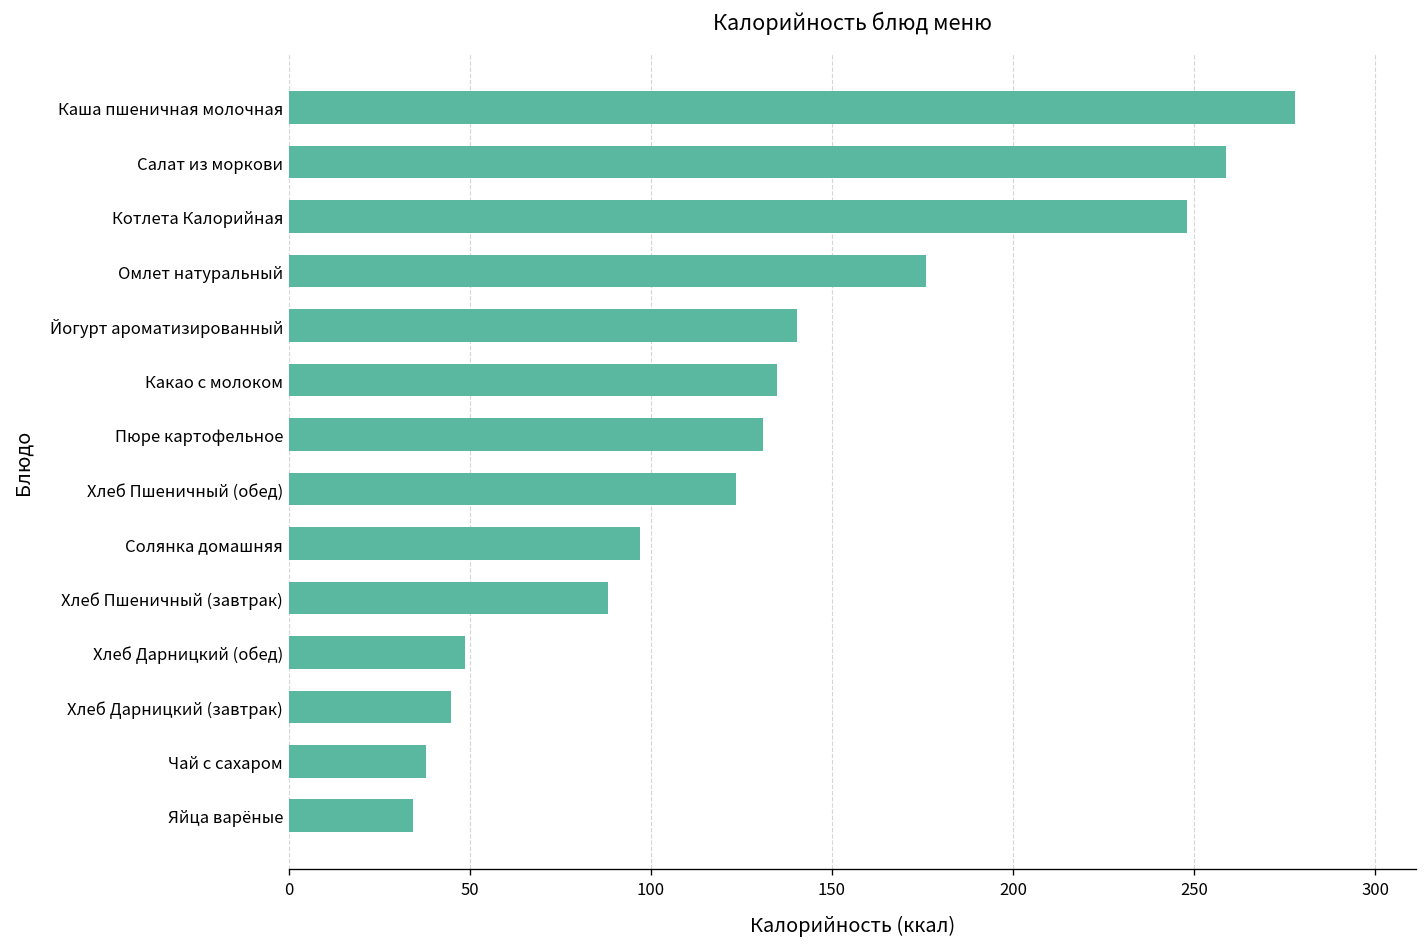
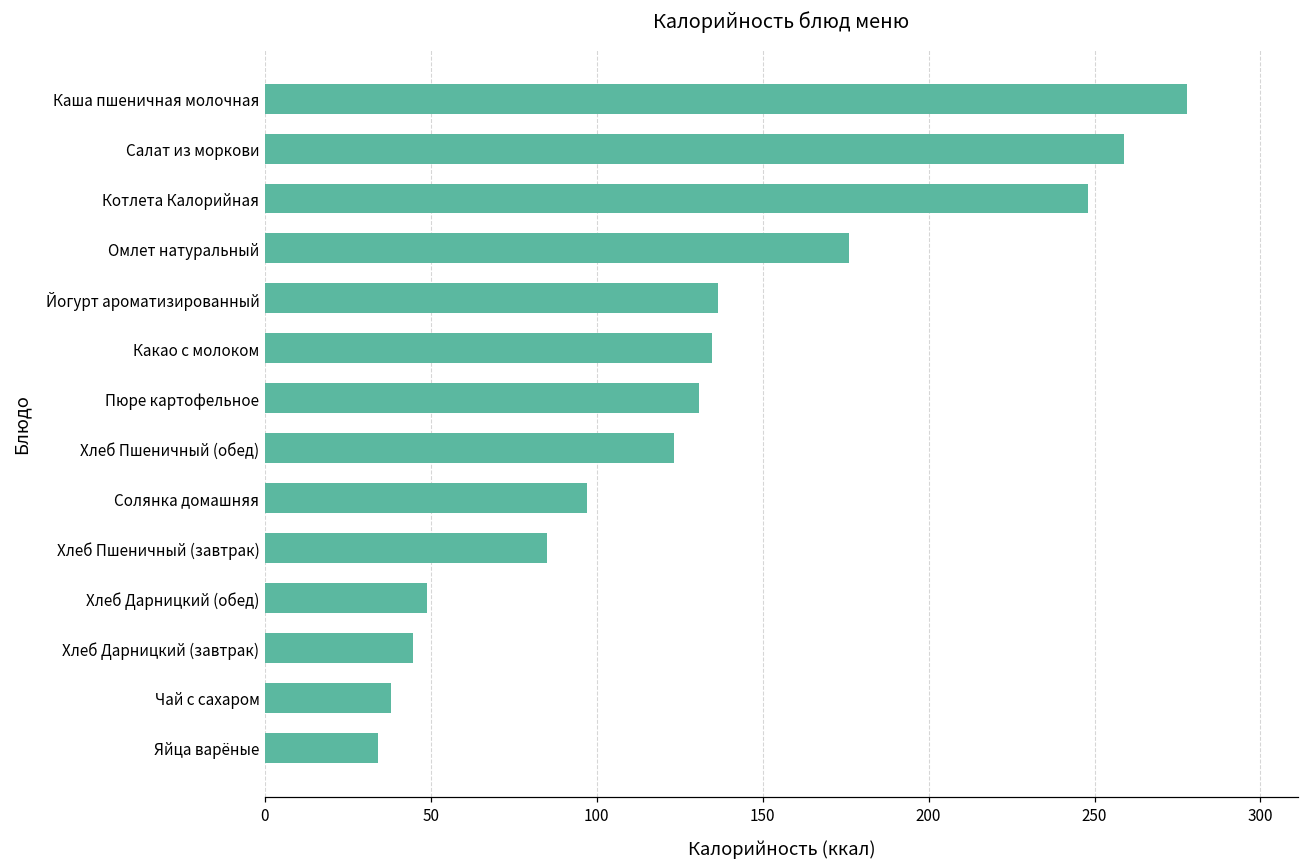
Йогурт ароматизированный: 140 -> 137
Хлеб Пшеничный (завтрак): 88 -> 85
